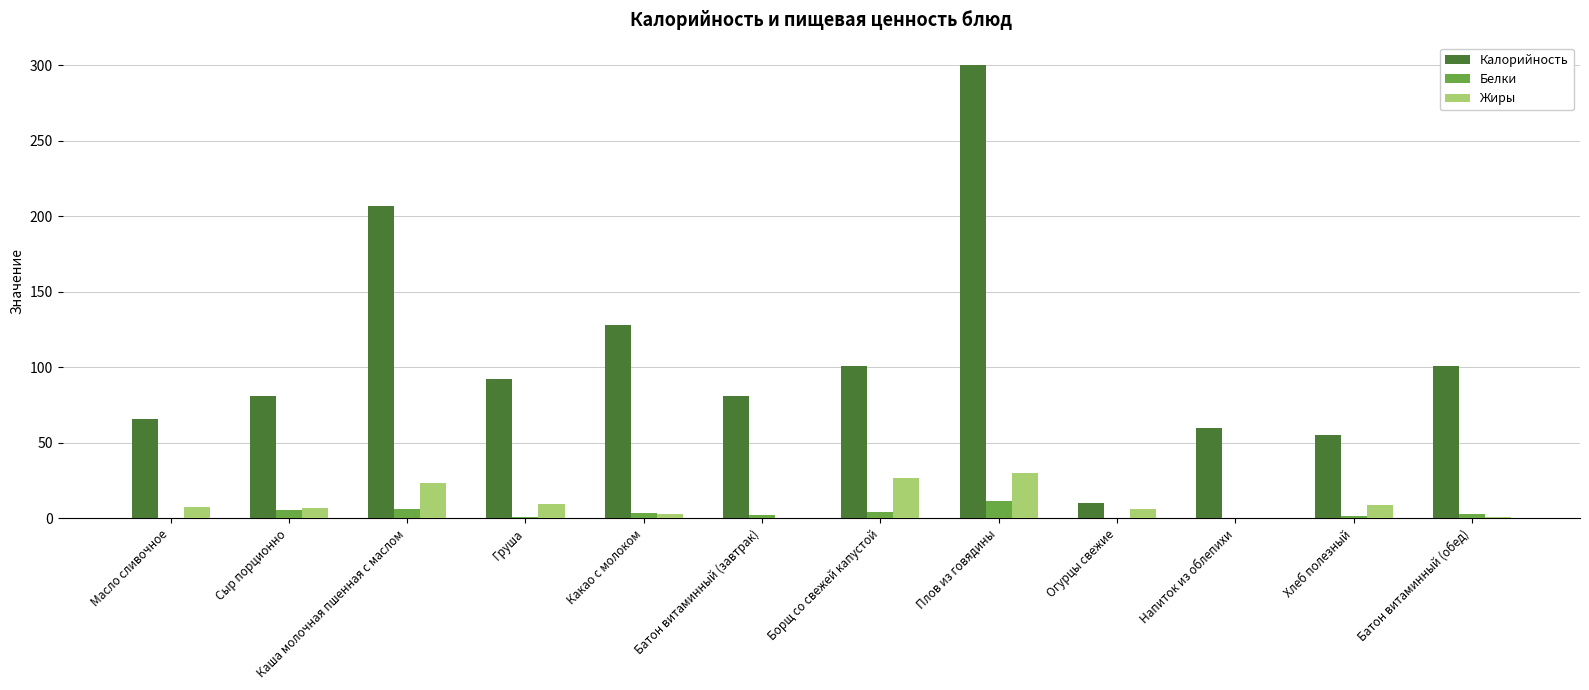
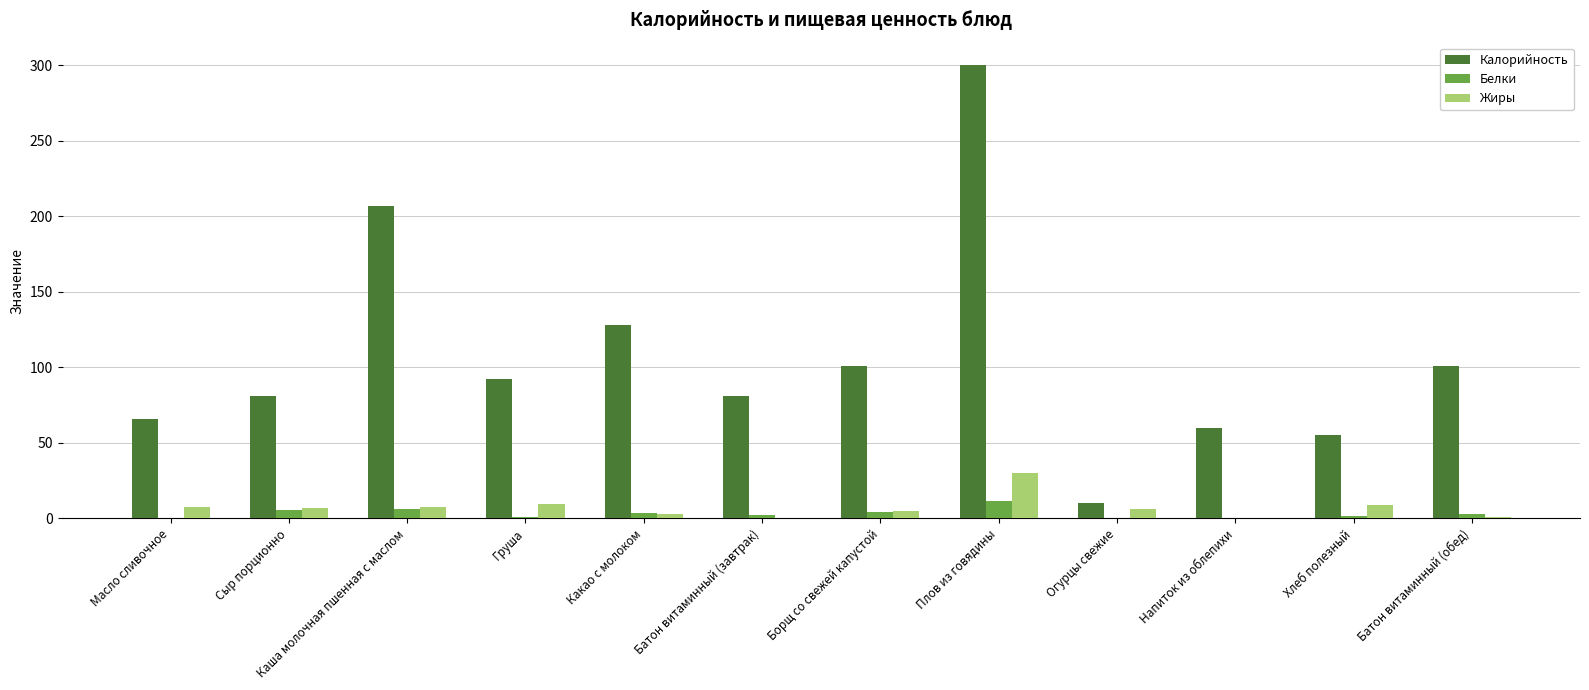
Жиры, Каша молочная пшенная с маслом: 24 -> 8
Жиры, Борщ со свежей капустой: 27 -> 5
